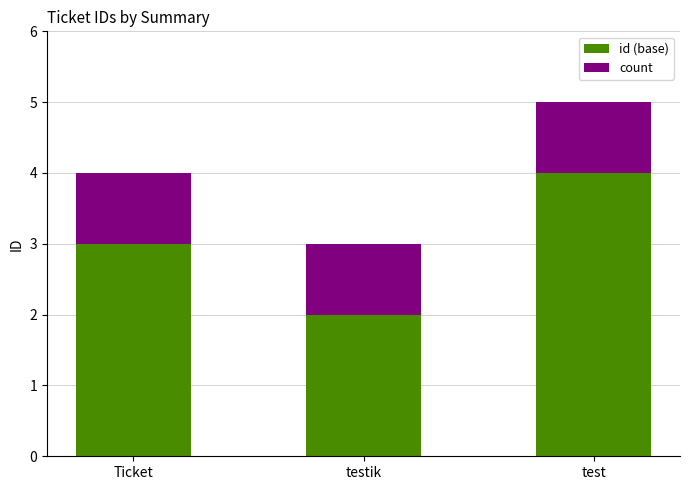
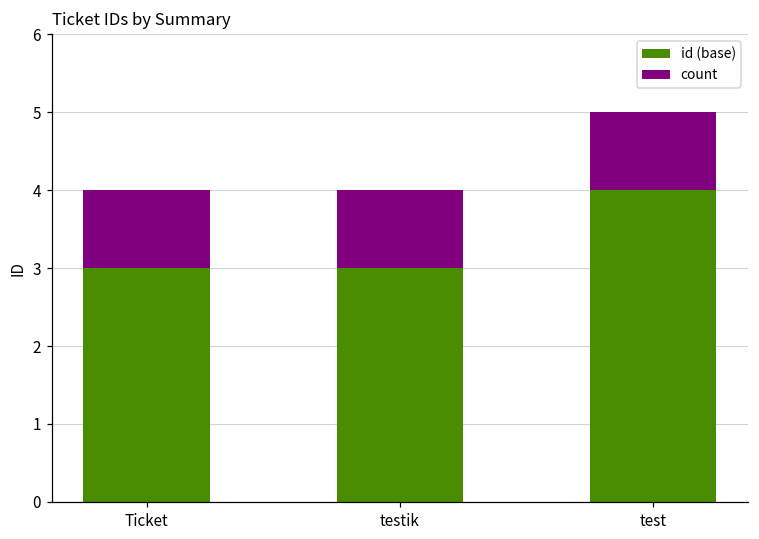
id (base), testik: 2 -> 3
